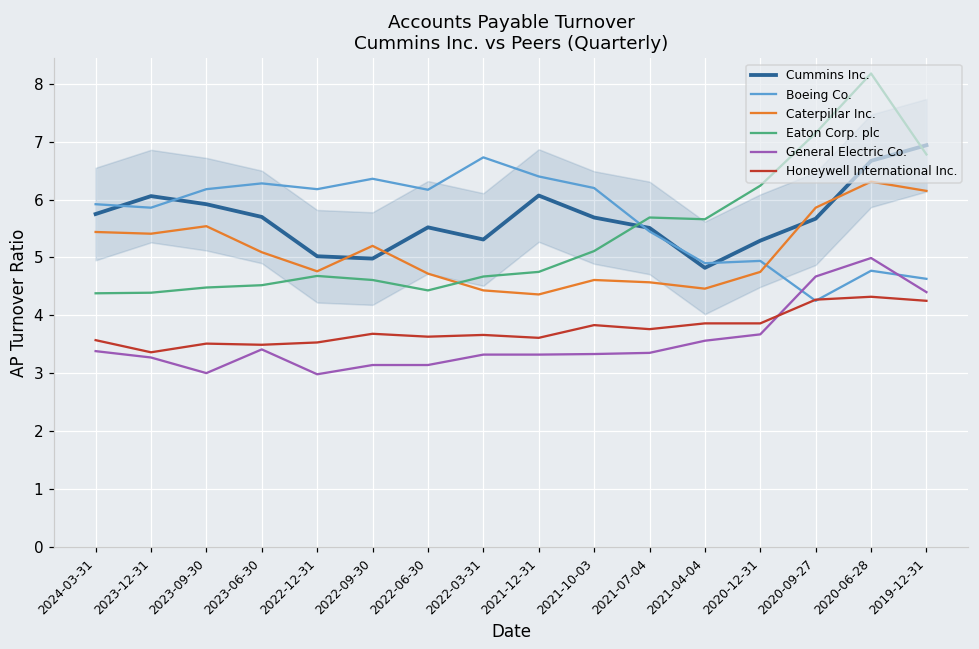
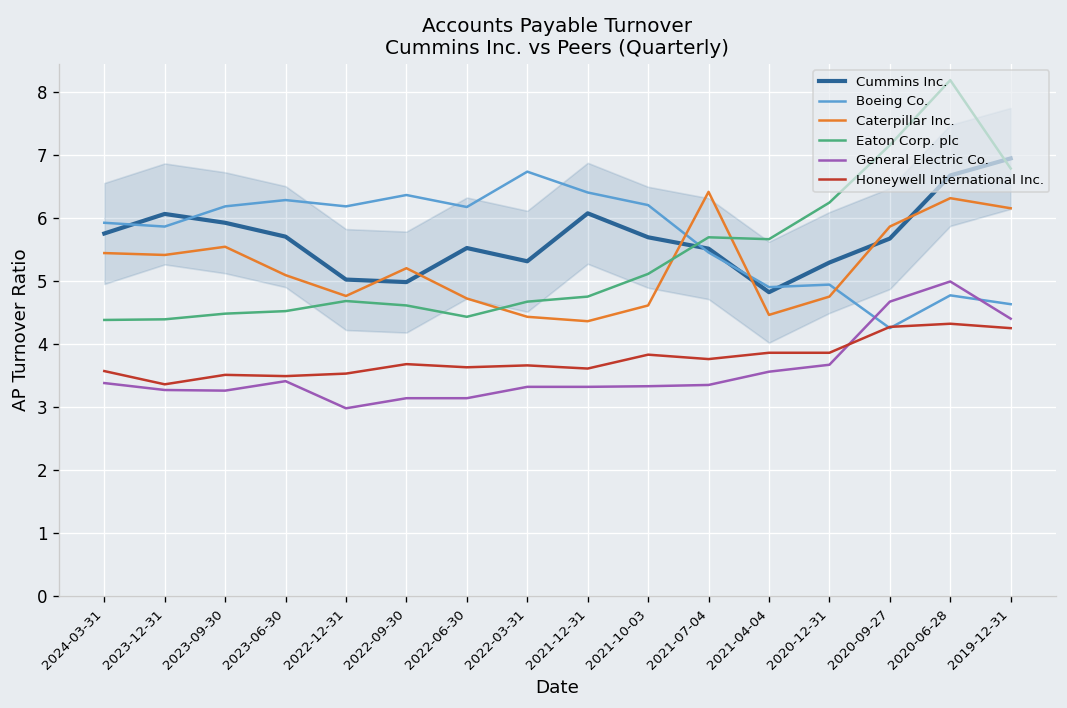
General Electric Co., 2023-09-30: 3.0 -> 3.3
Caterpillar Inc., 2021-07-04: 4.6 -> 6.4
